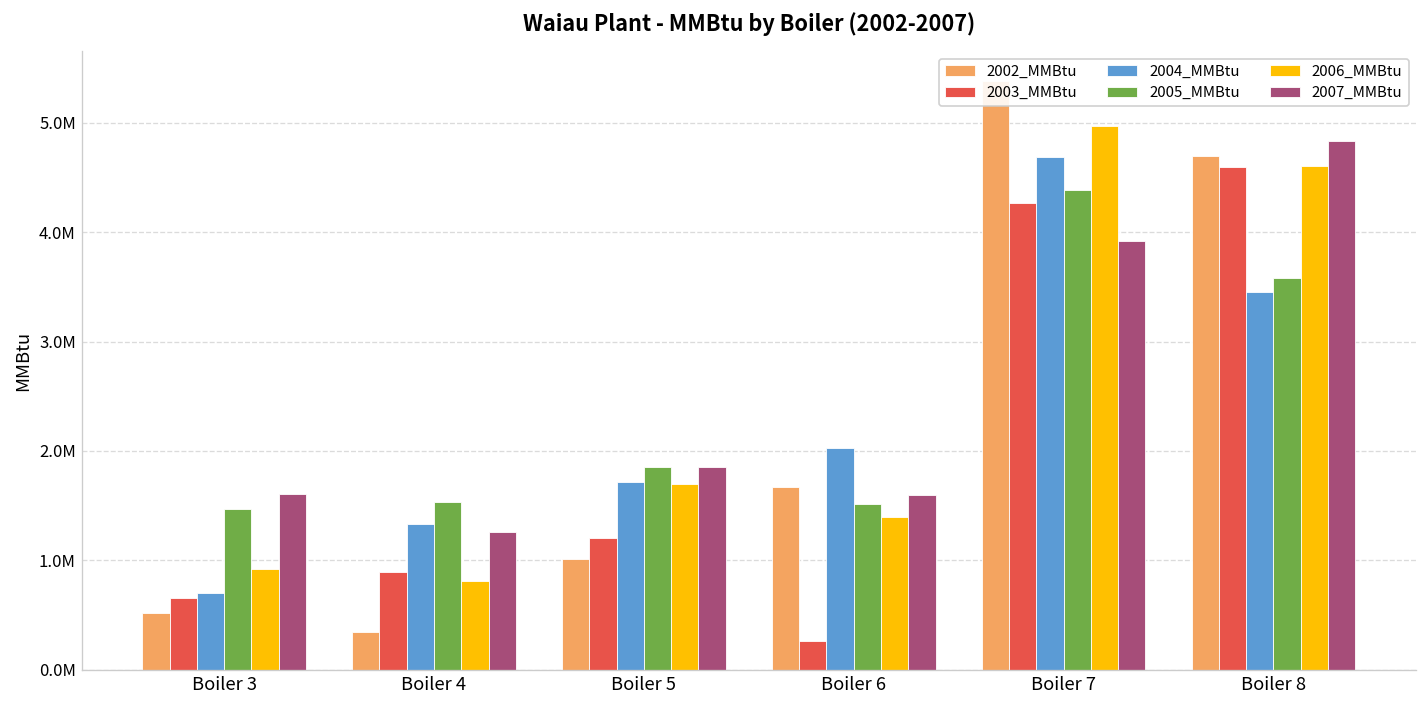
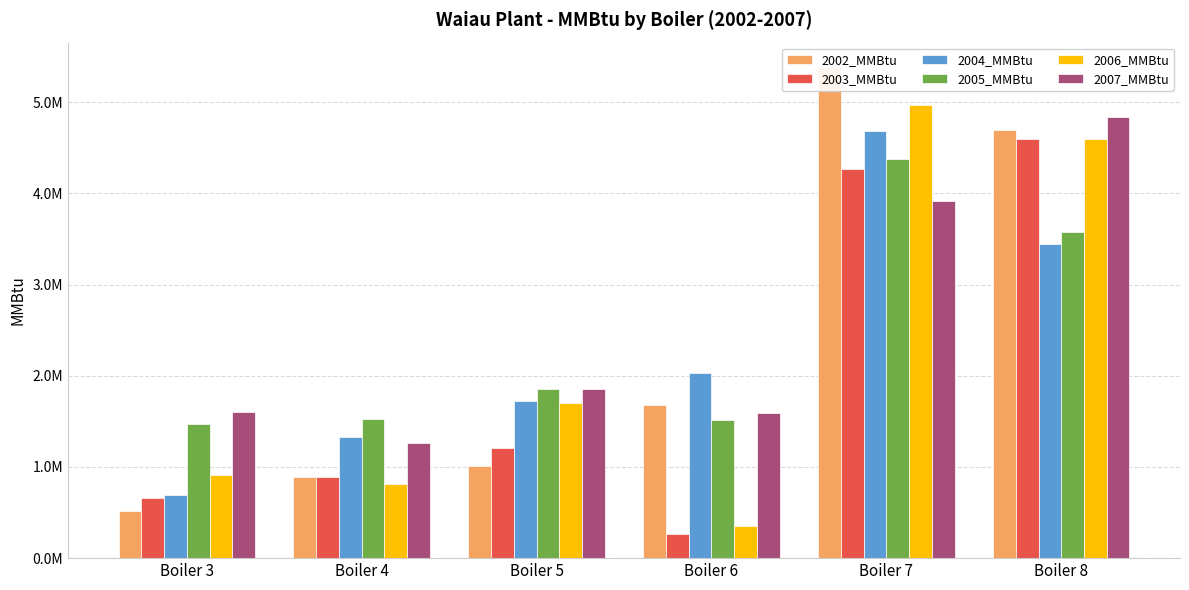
2002_MMBtu, Boiler 4: 300000 -> 900000
2006_MMBtu, Boiler 6: 1400000 -> 400000
